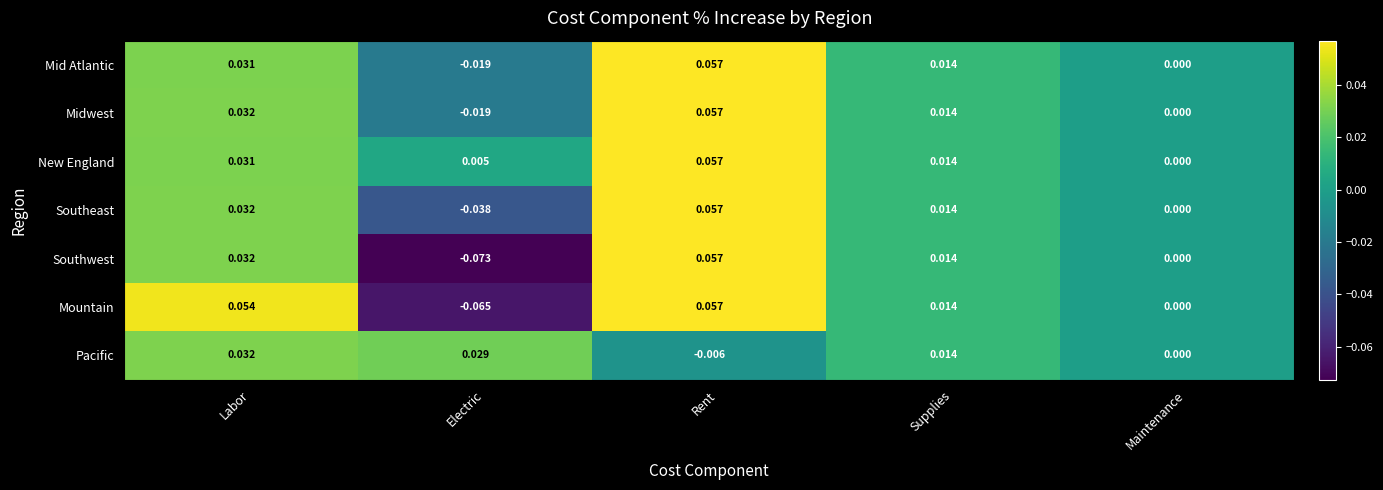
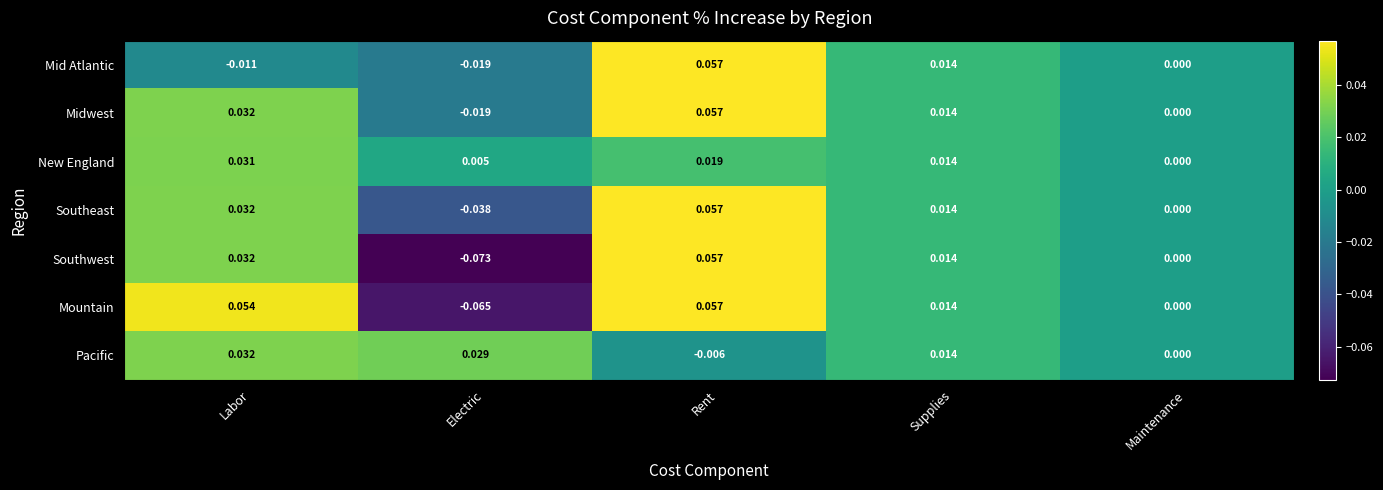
Mid Atlantic, Labor: 0.031 -> -0.011
New England, Rent: 0.057 -> 0.019
